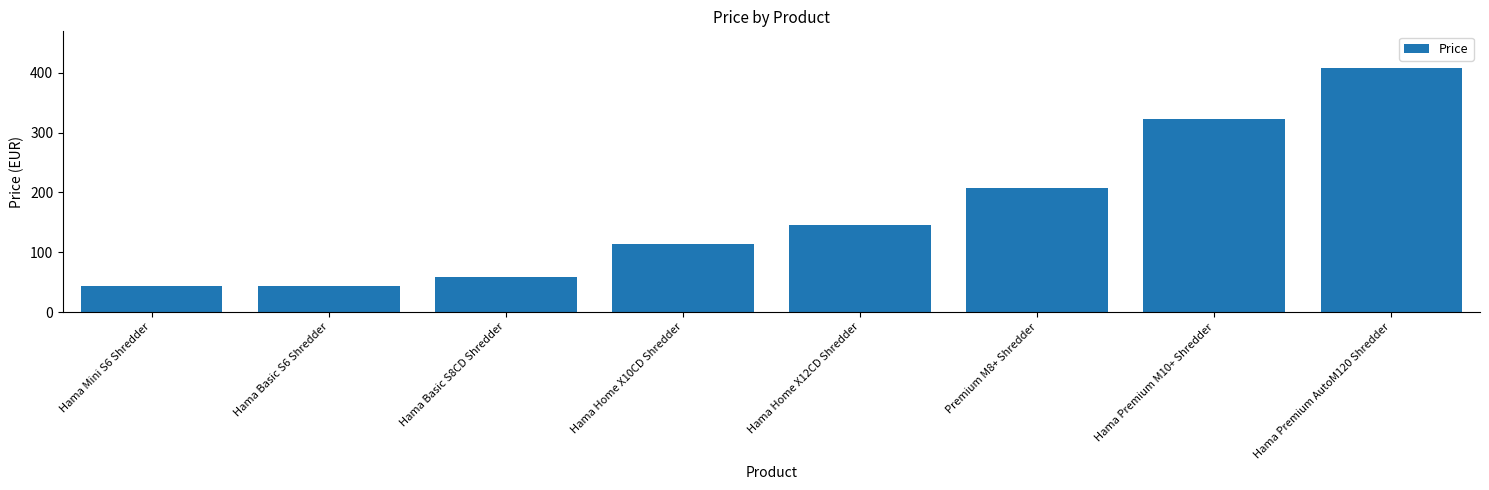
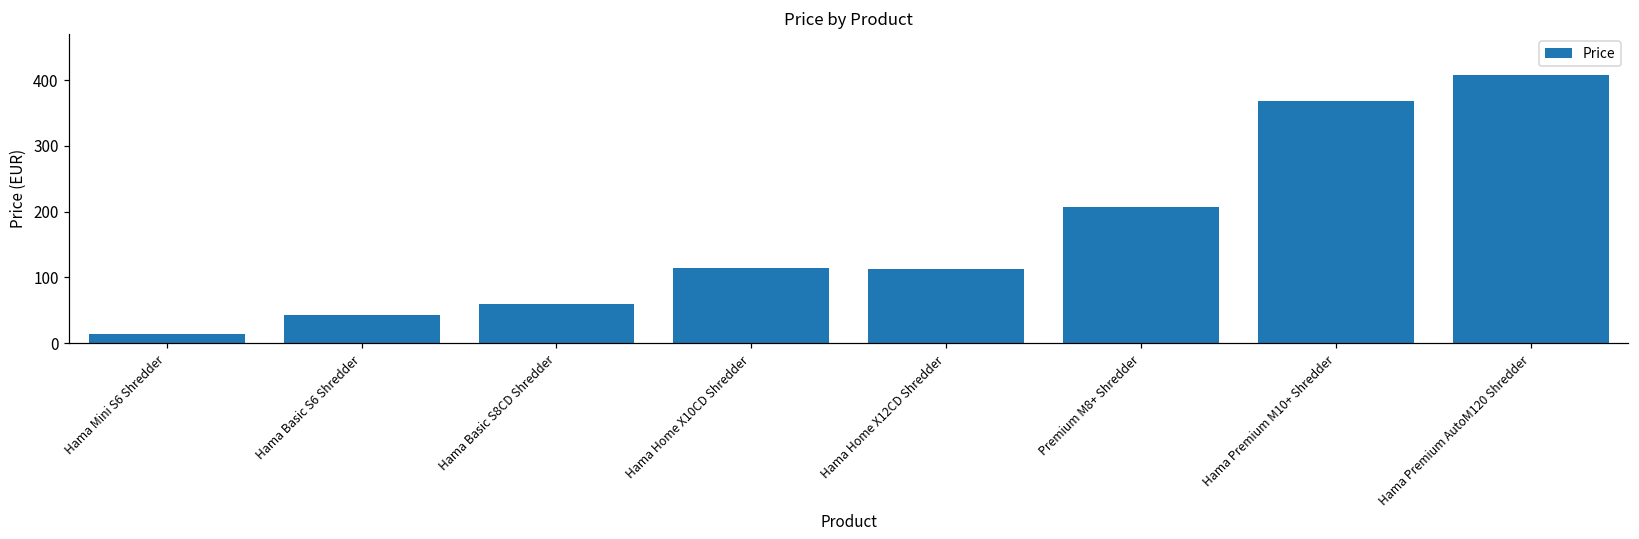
Hama Mini S6 Shredder: 40 -> 10
Hama Home X12CD Shredder: 150 -> 110
Hama Premium M10+ Shredder: 320 -> 370
